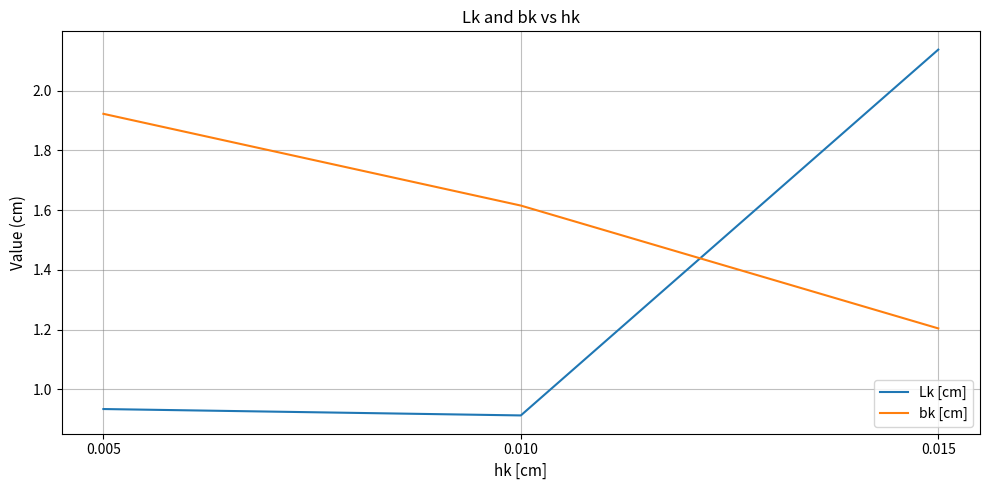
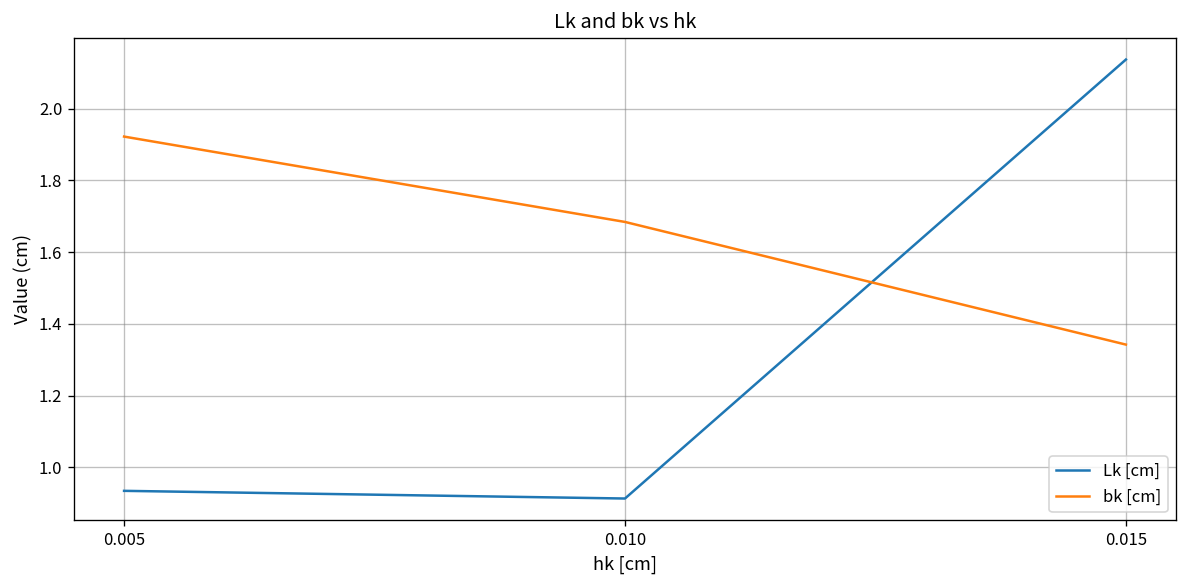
bk [cm], 0.010: 1.62 -> 1.68
bk [cm], 0.015: 1.20 -> 1.34
